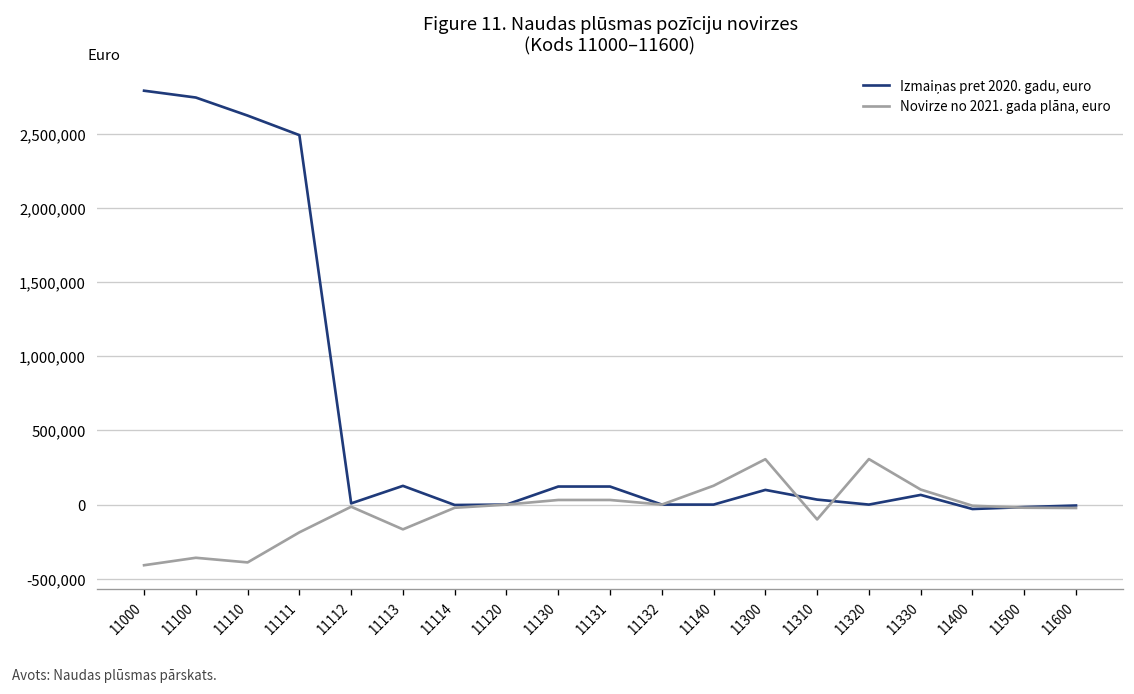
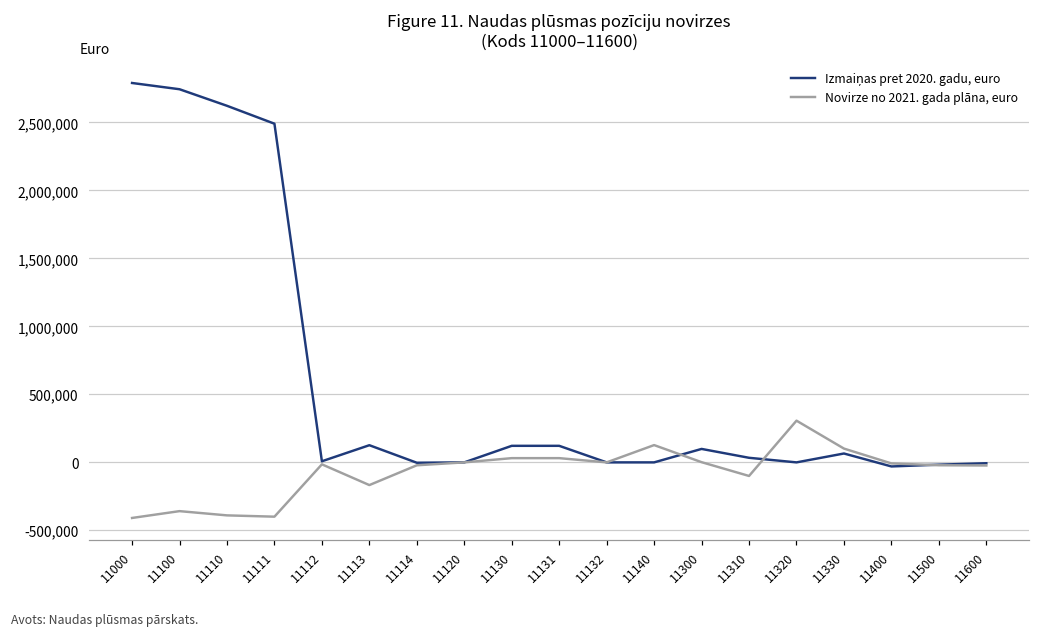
Novirze no 2021. gada plāna, euro, 11111: -190,000 -> -400,000
Novirze no 2021. gada plāna, euro, 11300: 310,000 -> 0
